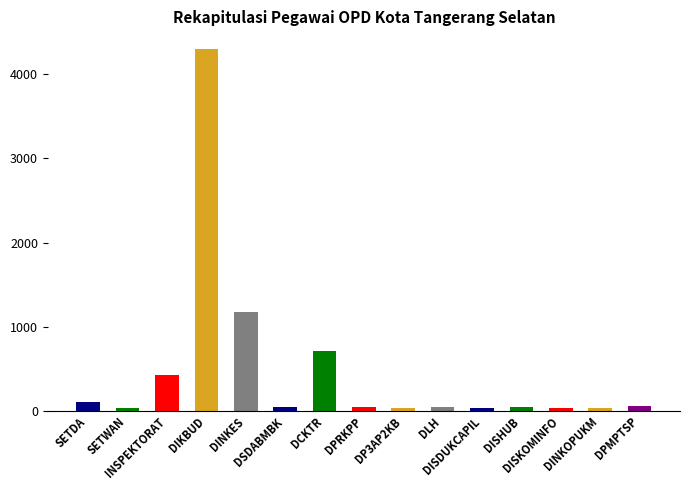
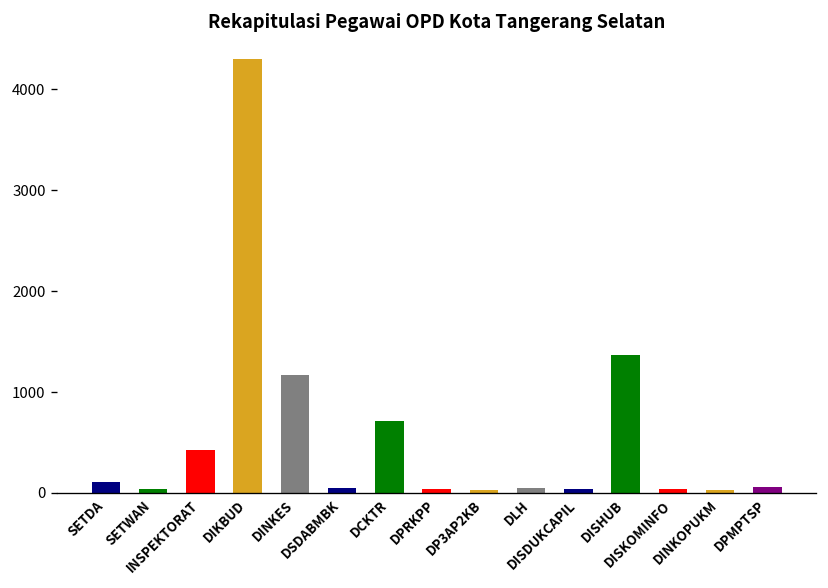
DISHUB: 0 -> 1400
